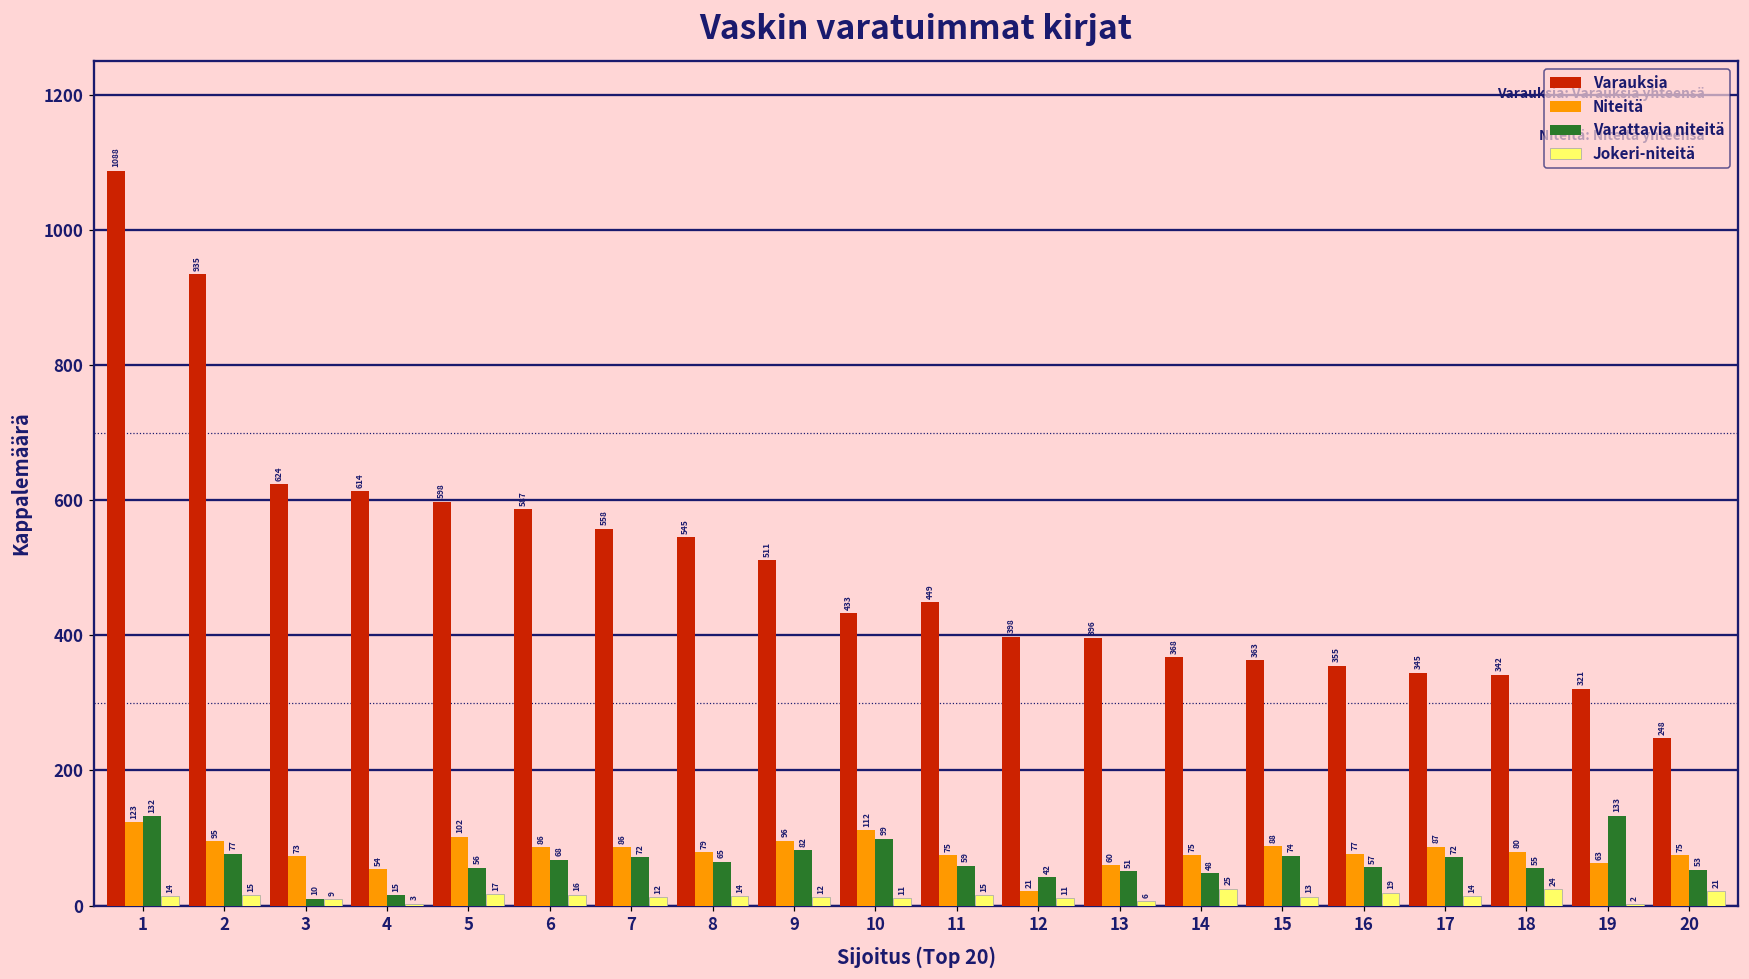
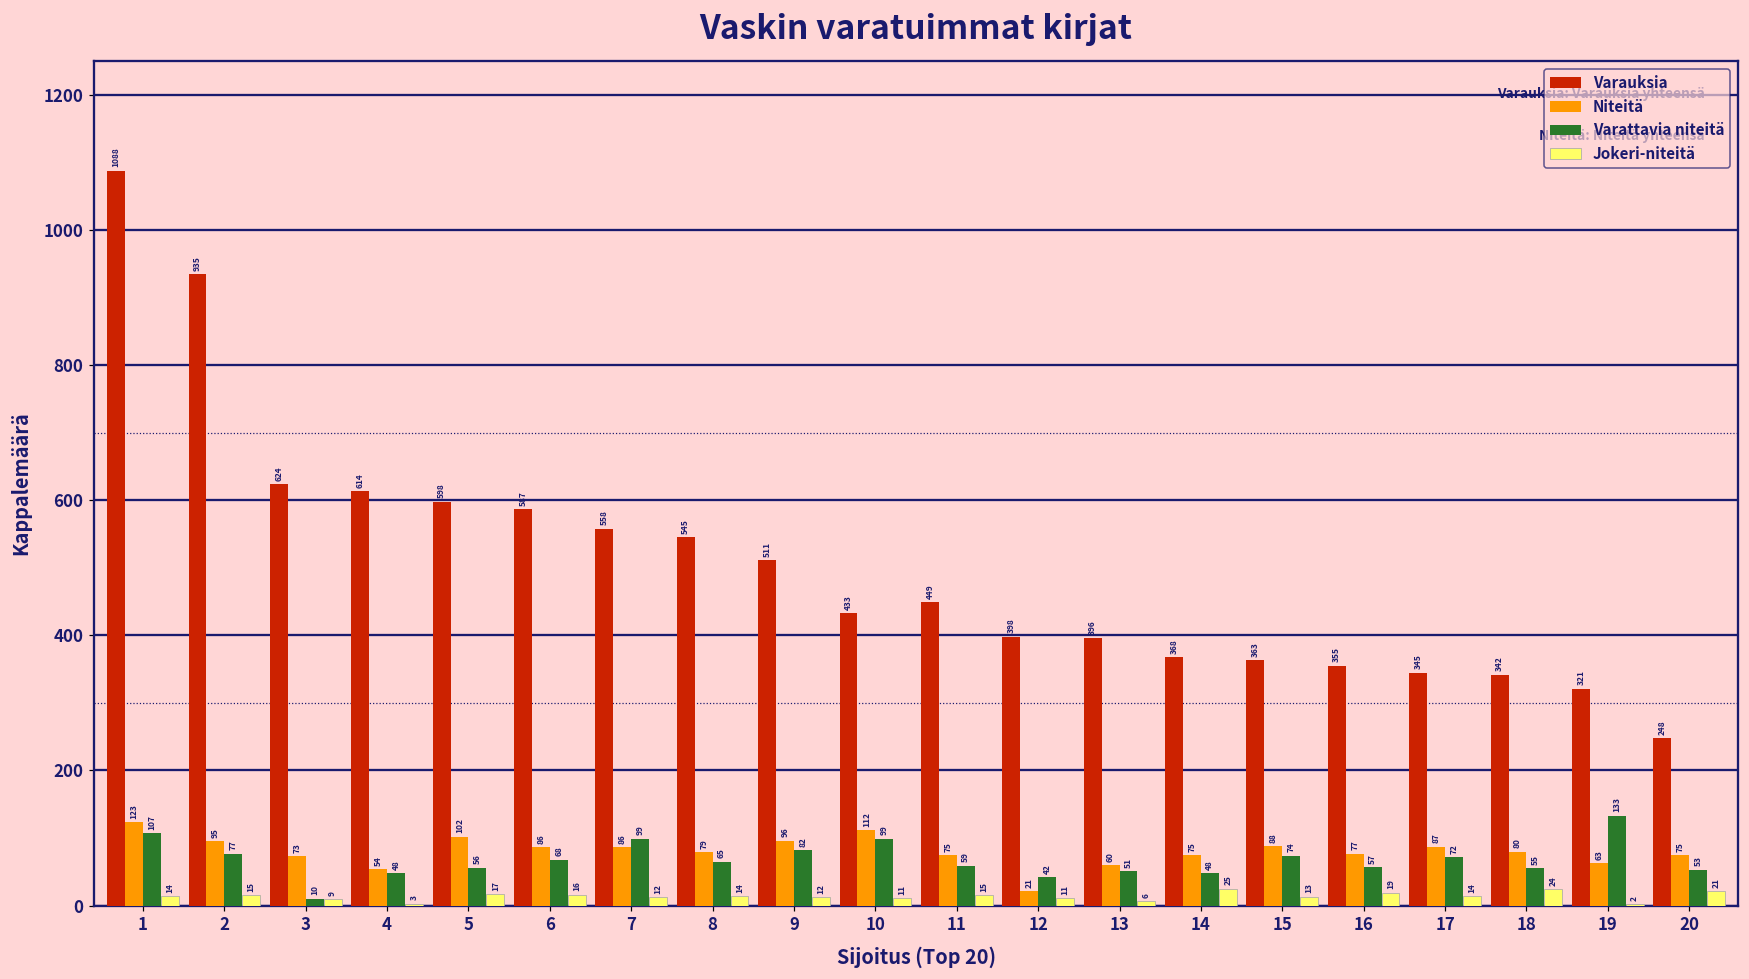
Varattavia niteitä, 1: 132 -> 107
Varattavia niteitä, 4: 15 -> 48
Varattavia niteitä, 7: 72 -> 99
